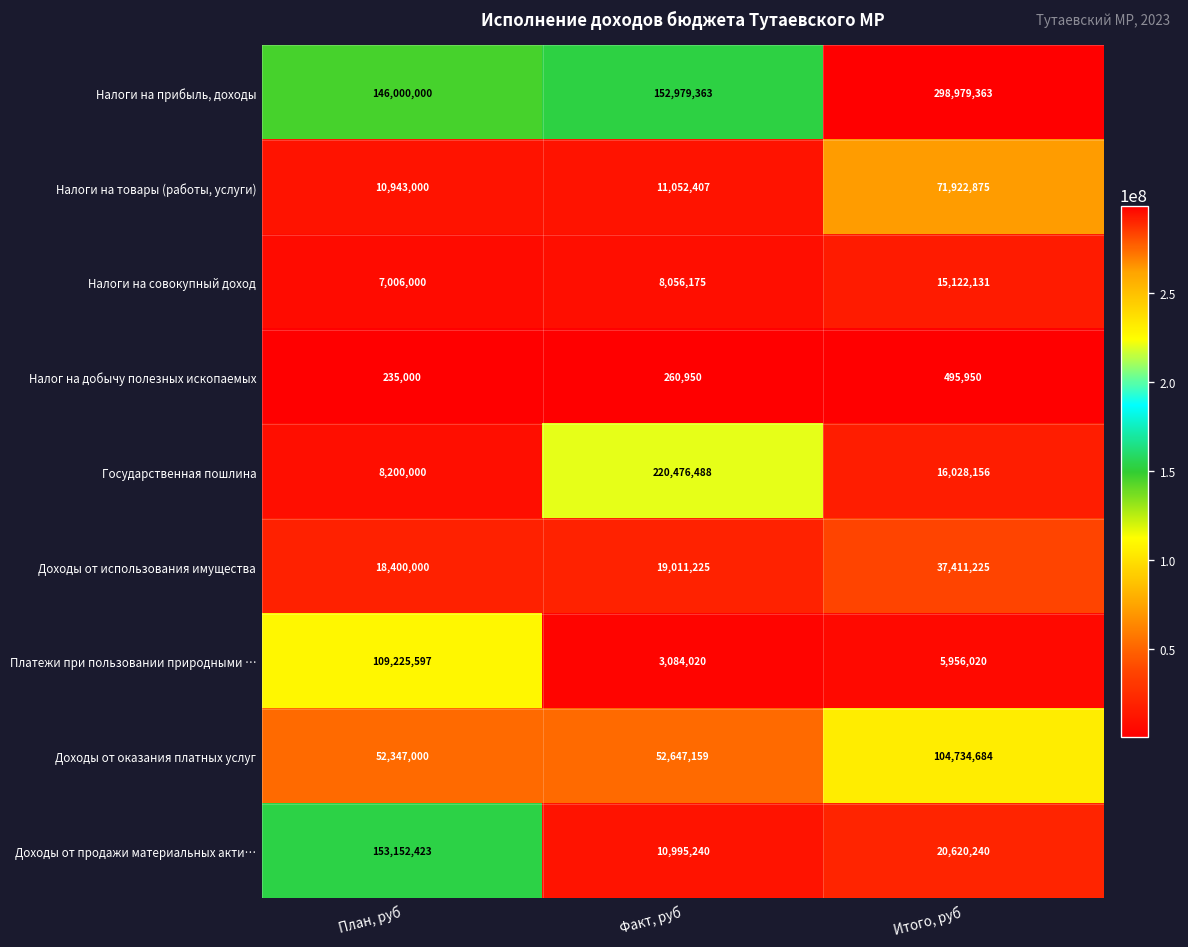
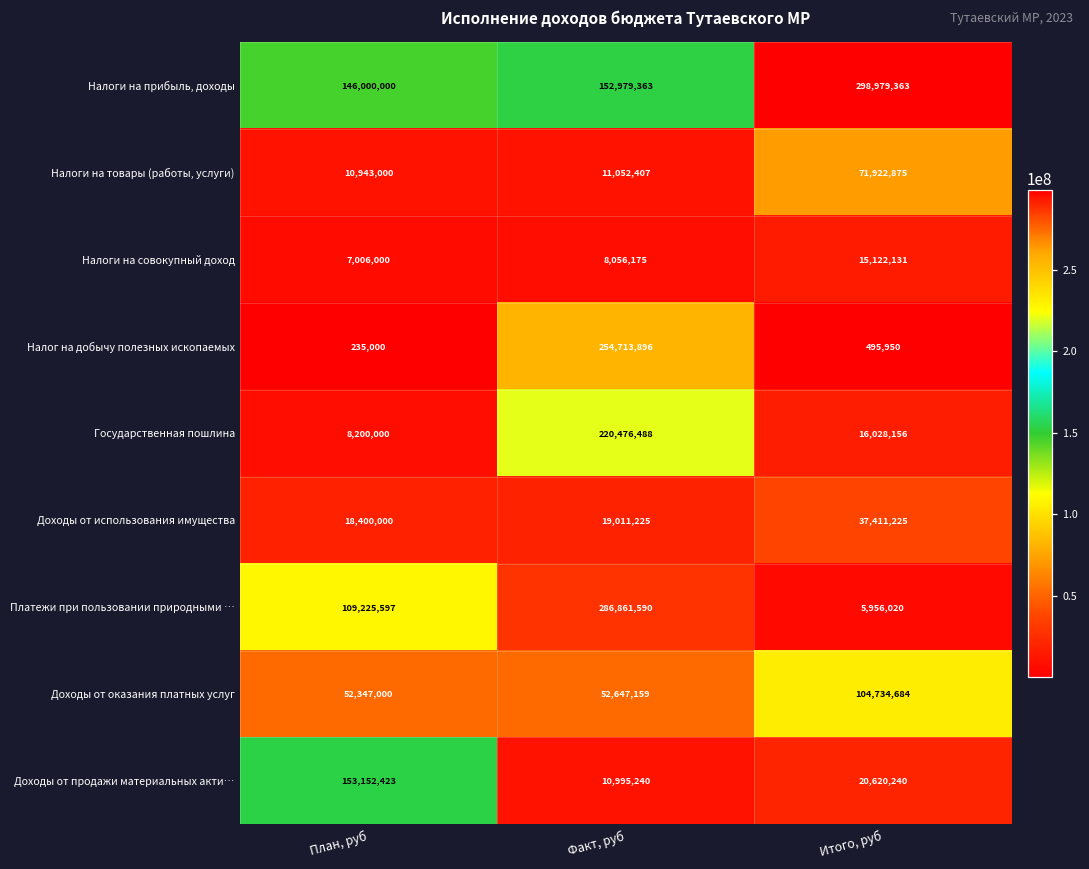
Налог на добычу полезных ископаемых, Факт, руб: 260,950 -> 254,713,896
Платежи при пользовании природными …, Факт, руб: 3,084,020 -> 286,861,590
